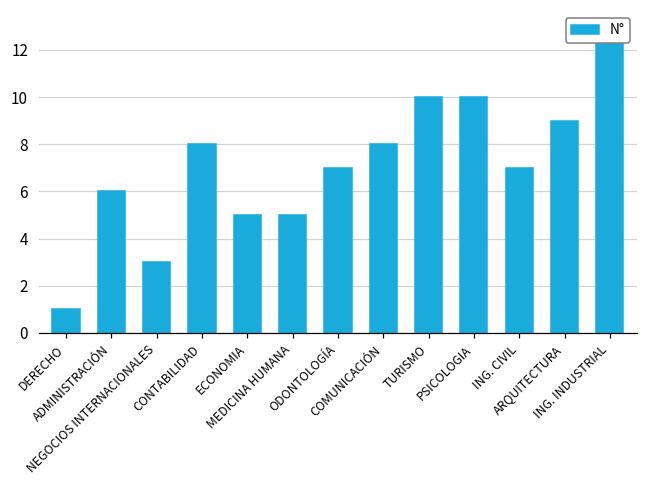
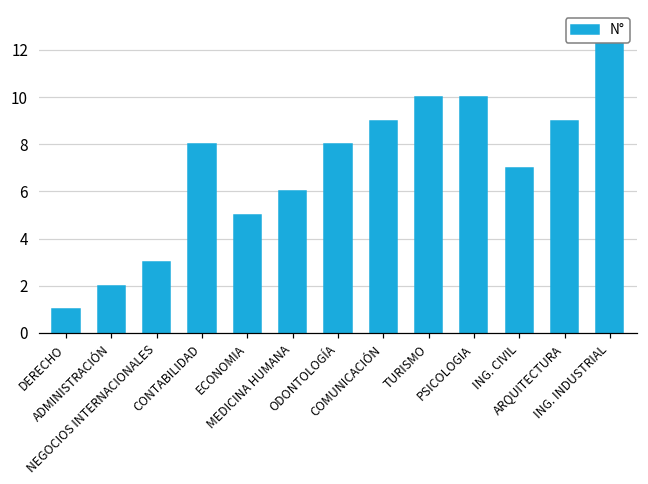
ADMINISTRACIÓN: 6 -> 2
MEDICINA HUMANA: 5 -> 6
ODONTOLOGÍA: 7 -> 8
COMUNICACIÓN: 8 -> 9
